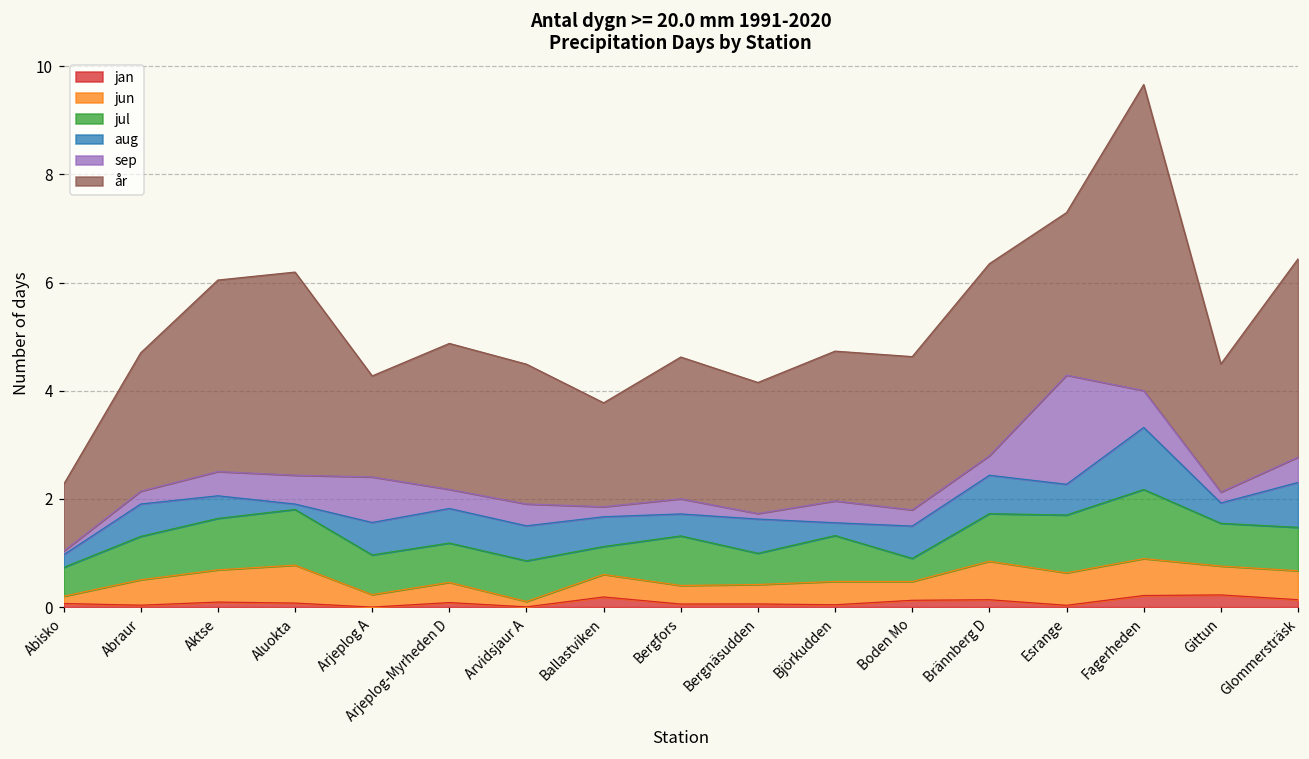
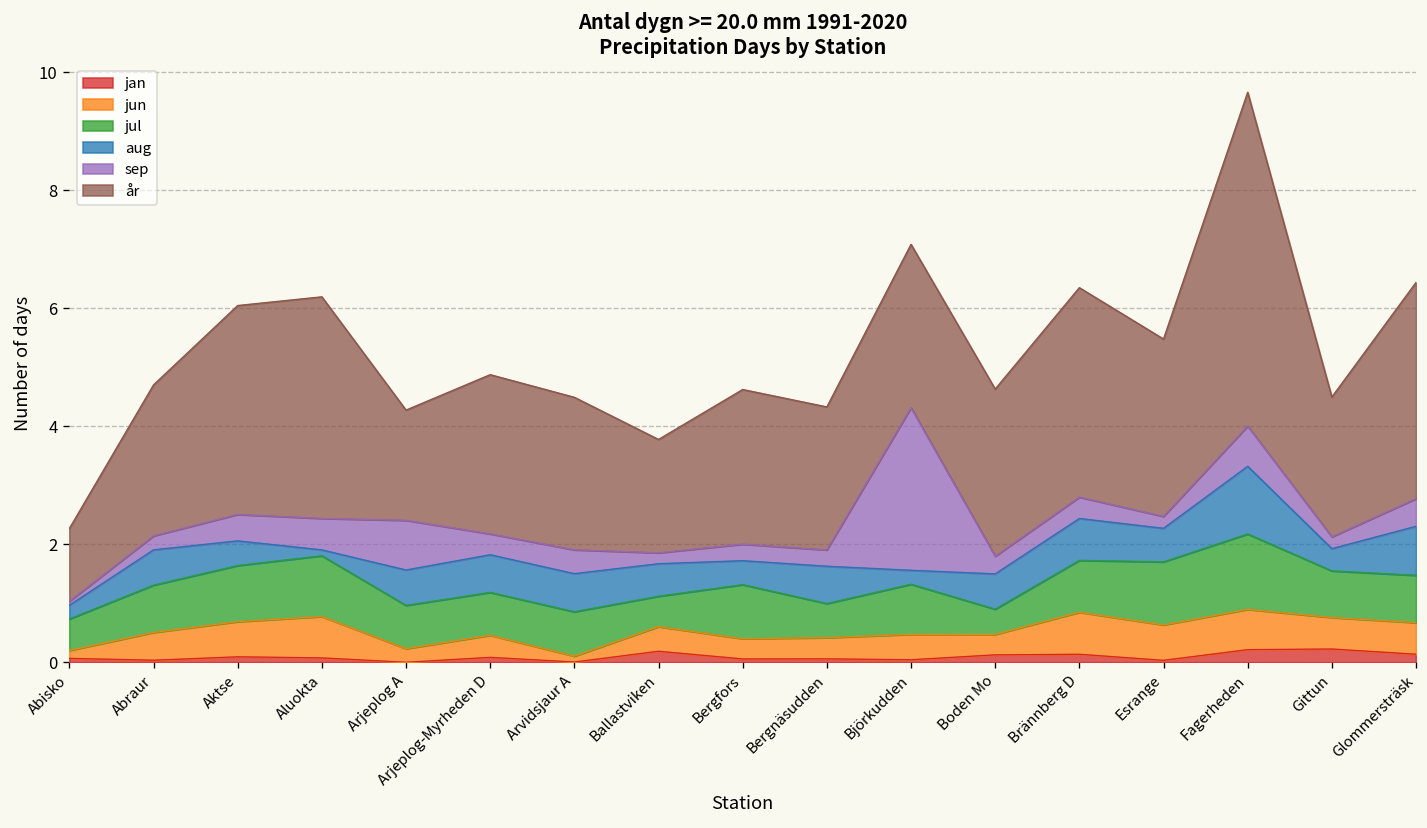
sep, Bergnäsudden: 0.1 -> 0.3
sep, Björkudden: 0.4 -> 2.8
sep, Esrange: 2.0 -> 0.2
